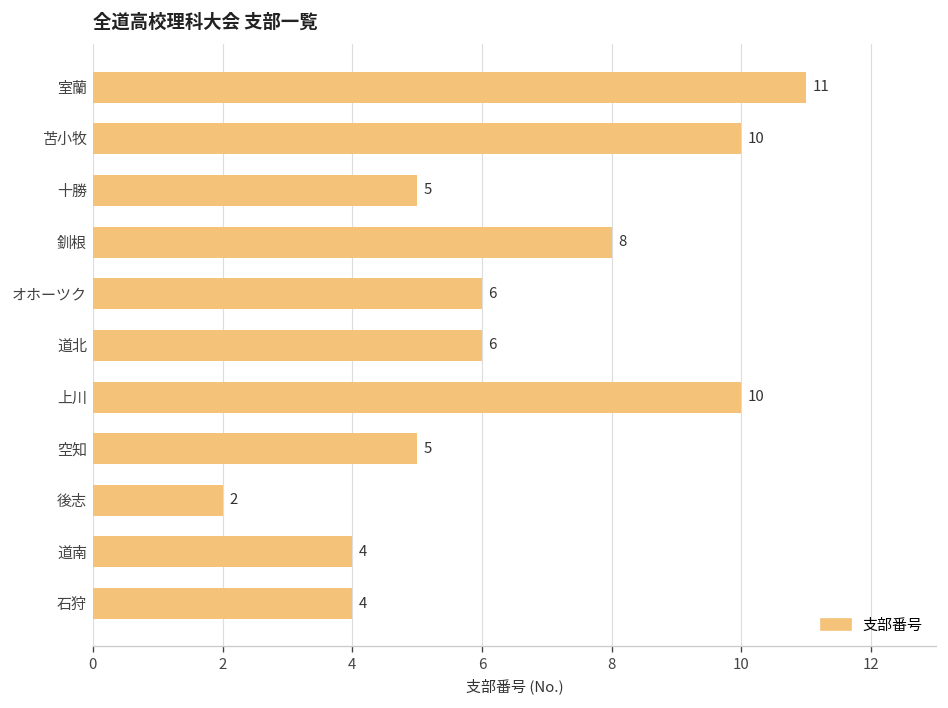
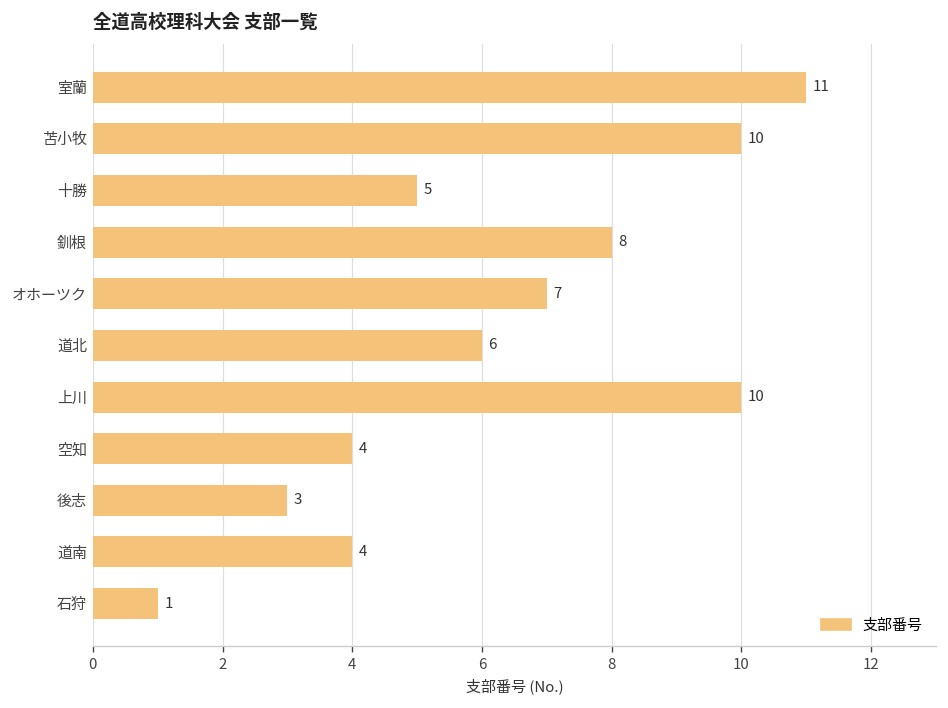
オホーツク: 6 -> 7
空知: 5 -> 4
後志: 2 -> 3
石狩: 4 -> 1
